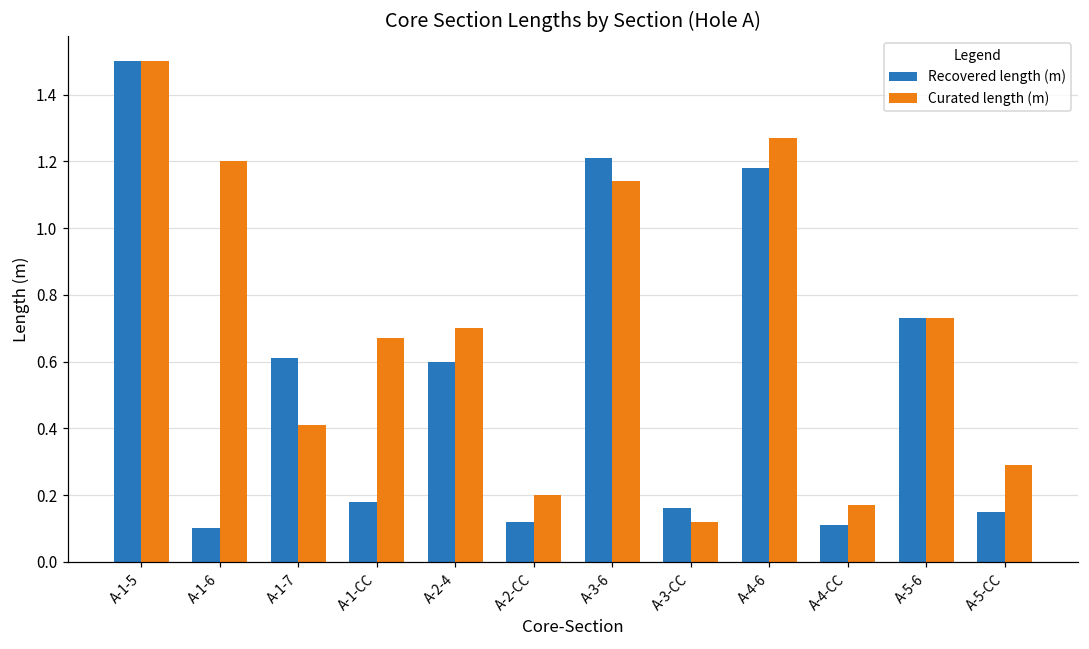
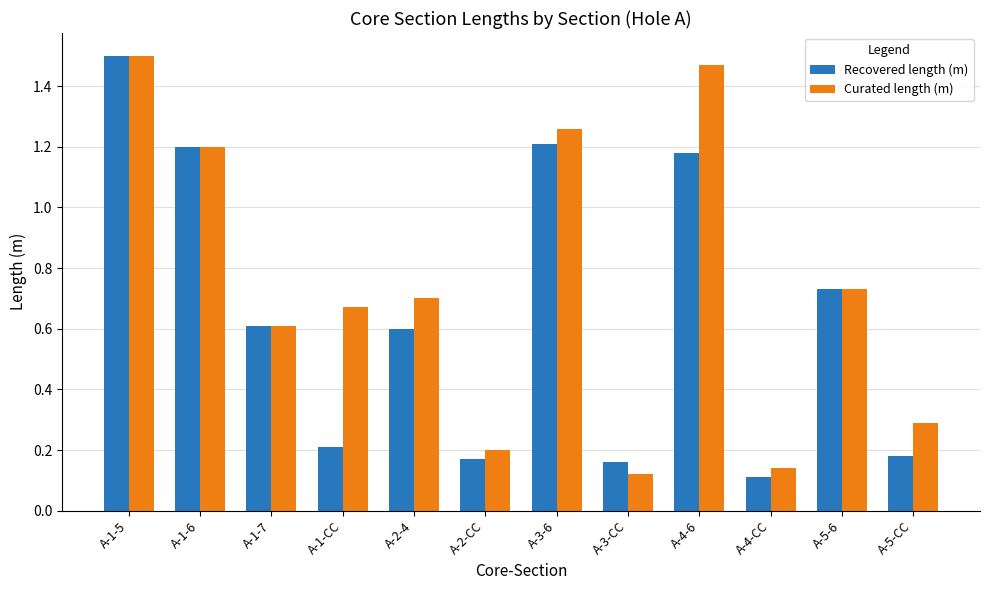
Recovered length (m), A-1-6: 0.1 -> 1.2
Curated length (m), A-1-7: 0.41 -> 0.61
Recovered length (m), A-1-CC: 0.18 -> 0.21
Recovered length (m), A-2-CC: 0.12 -> 0.17
Curated length (m), A-3-6: 1.14 -> 1.26
Curated length (m), A-4-6: 1.27 -> 1.47
Curated length (m), A-4-CC: 0.17 -> 0.14
Recovered length (m), A-5-CC: 0.15 -> 0.18
